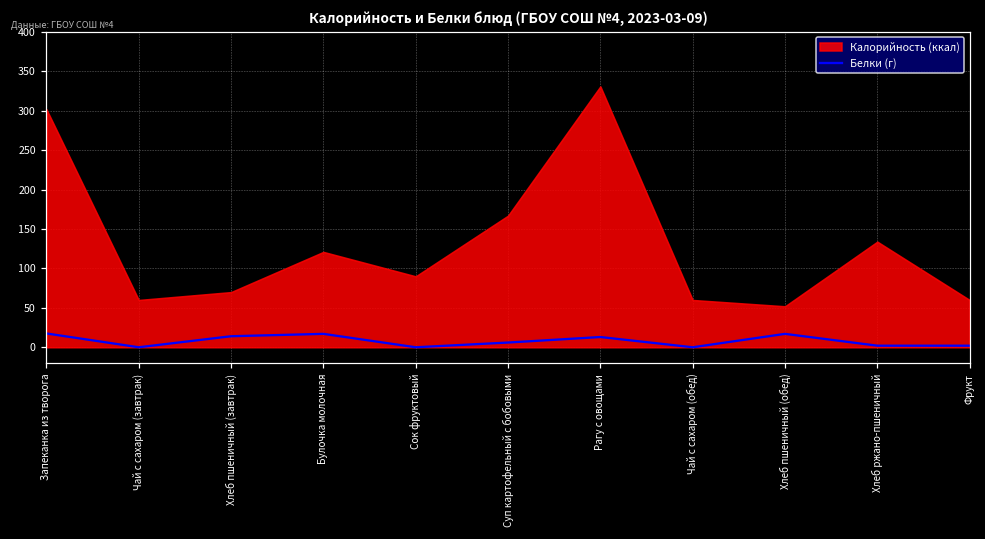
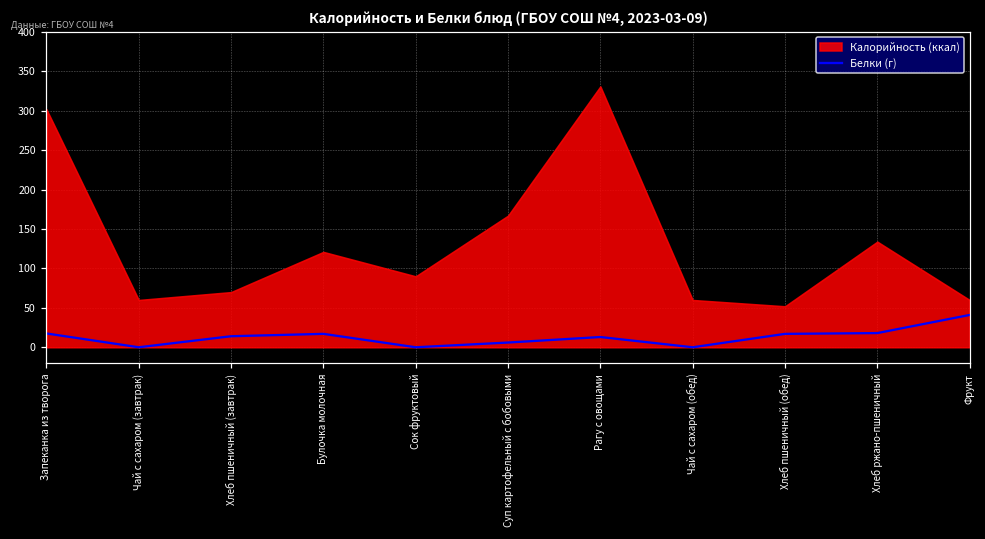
Белки (г), Хлеб ржано-пшеничный: 0 -> 20
Белки (г), Фрукт: 0 -> 40
